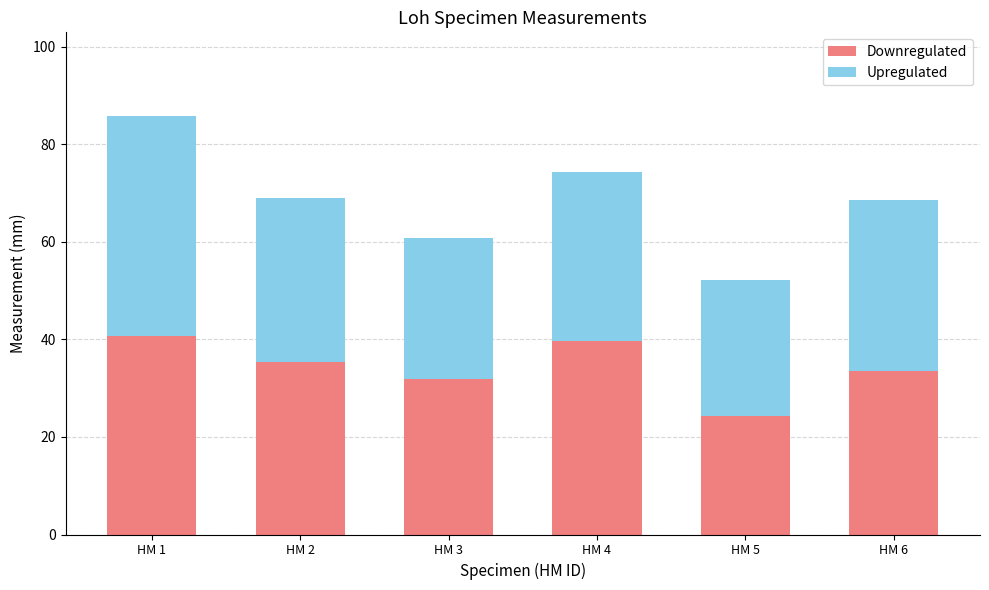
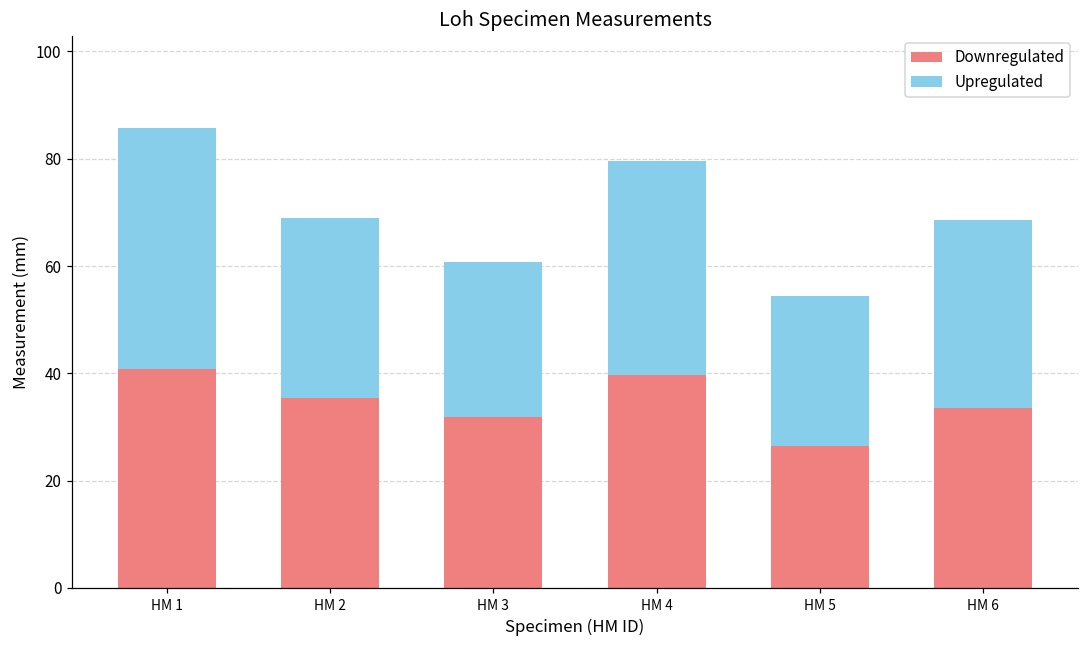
Upregulated, HM 4: 35 -> 40
Downregulated, HM 5: 24 -> 27
